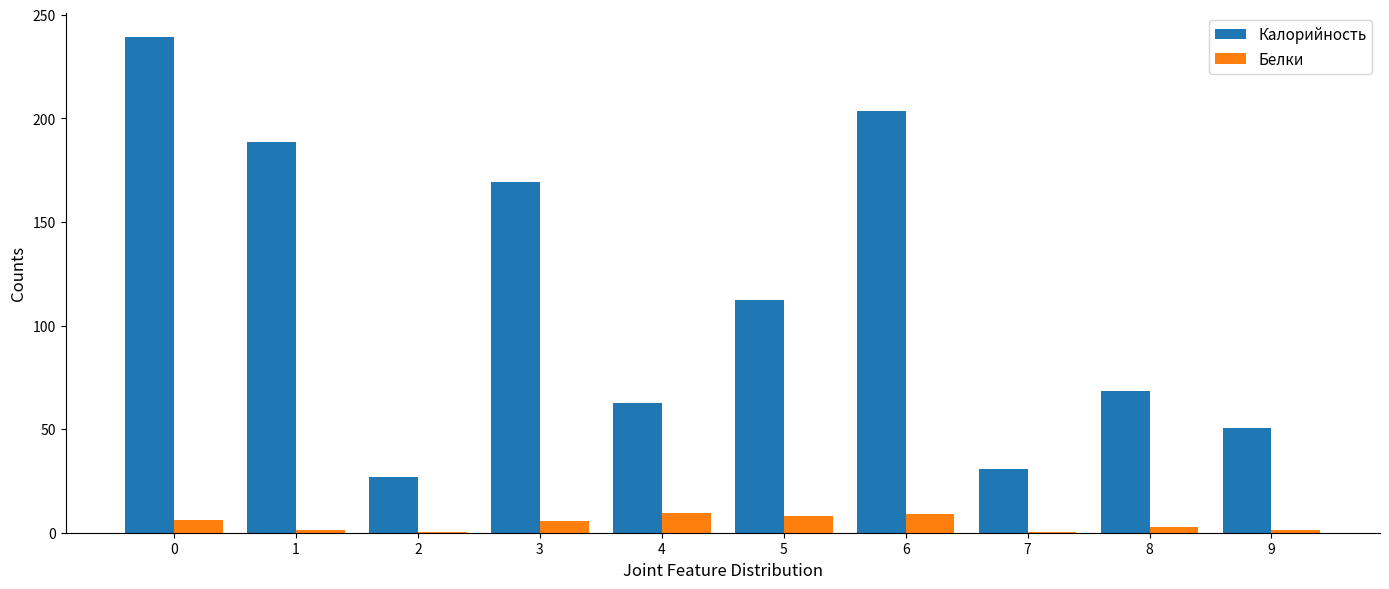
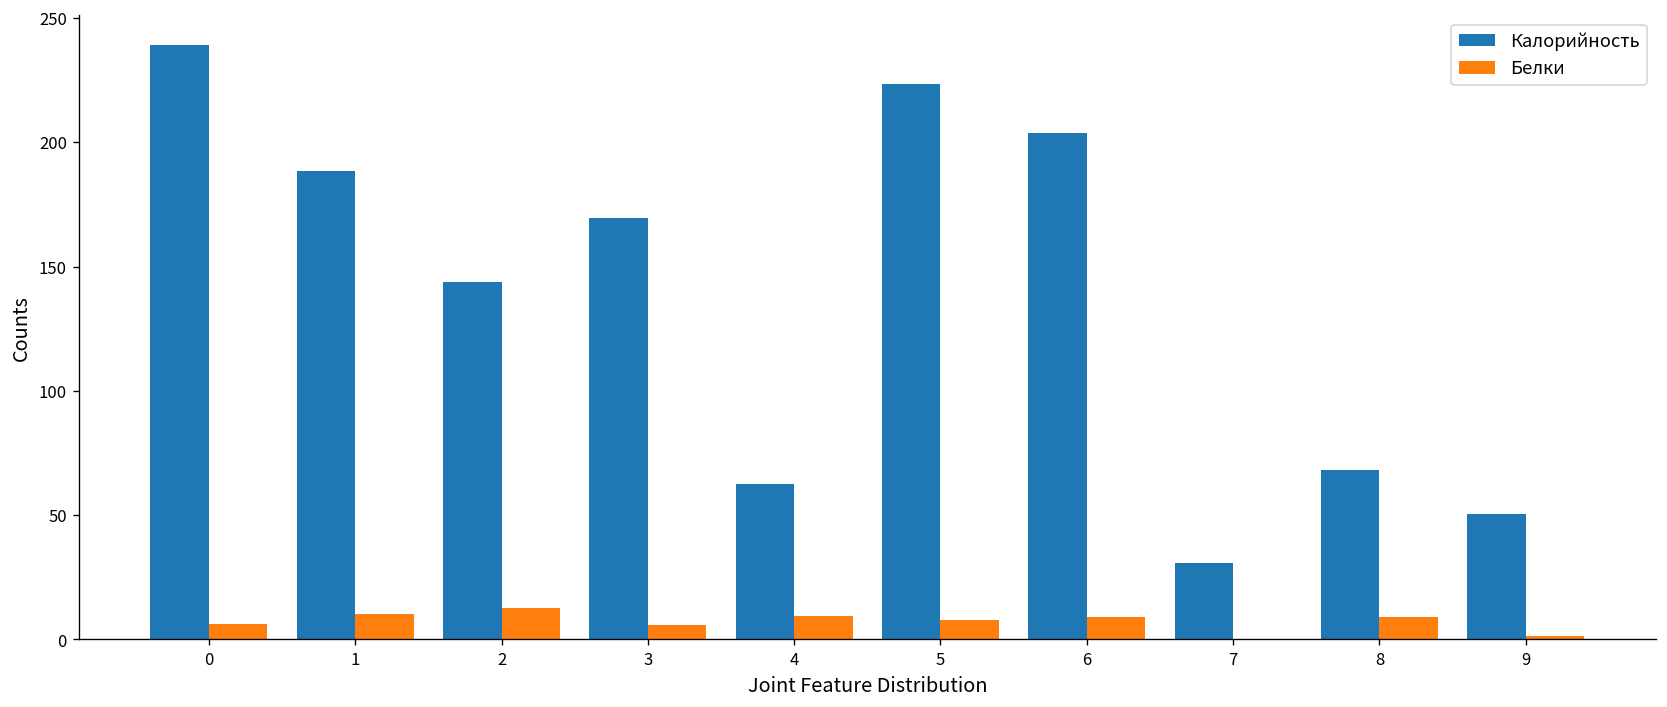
Белки, 1: 1 -> 10
Калорийность, 2: 27 -> 144
Белки, 2: 0 -> 13
Калорийность, 5: 112 -> 224
Белки, 8: 3 -> 9
